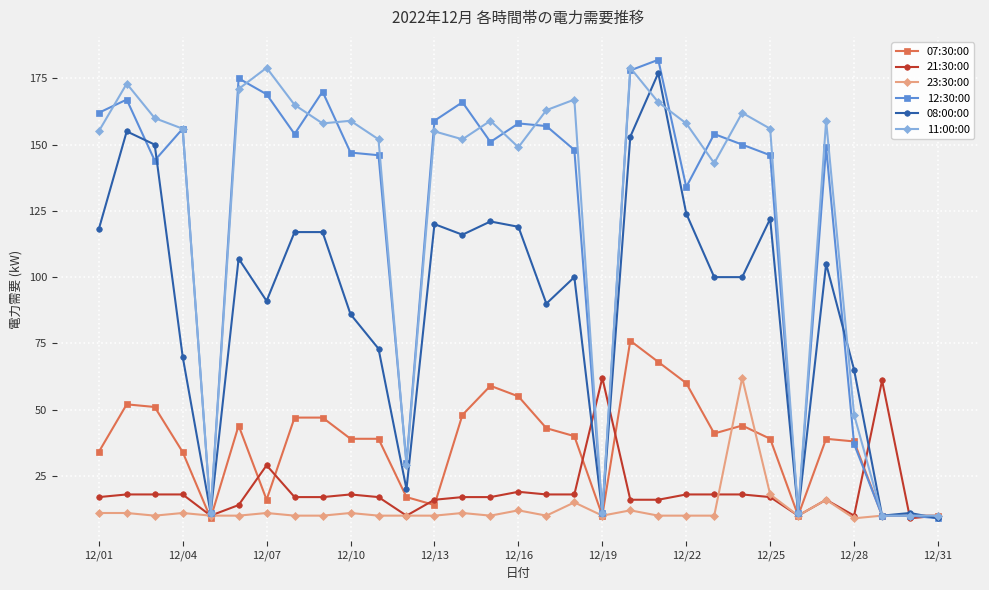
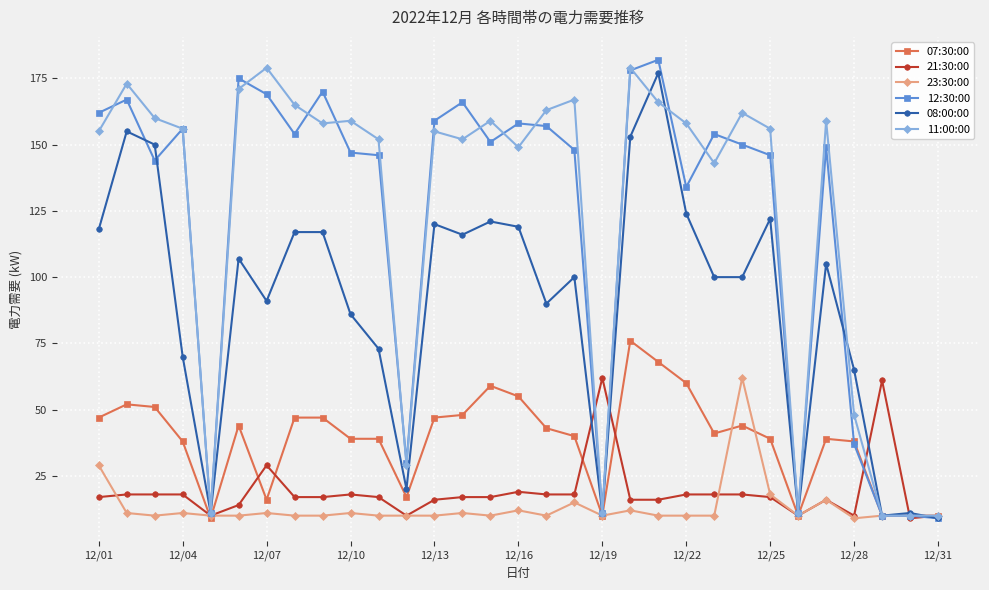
07:30:00, 12/01: 34 -> 47
23:30:00, 12/01: 11 -> 29
07:30:00, 12/04: 34 -> 38
07:30:00, 12/13: 14 -> 47
